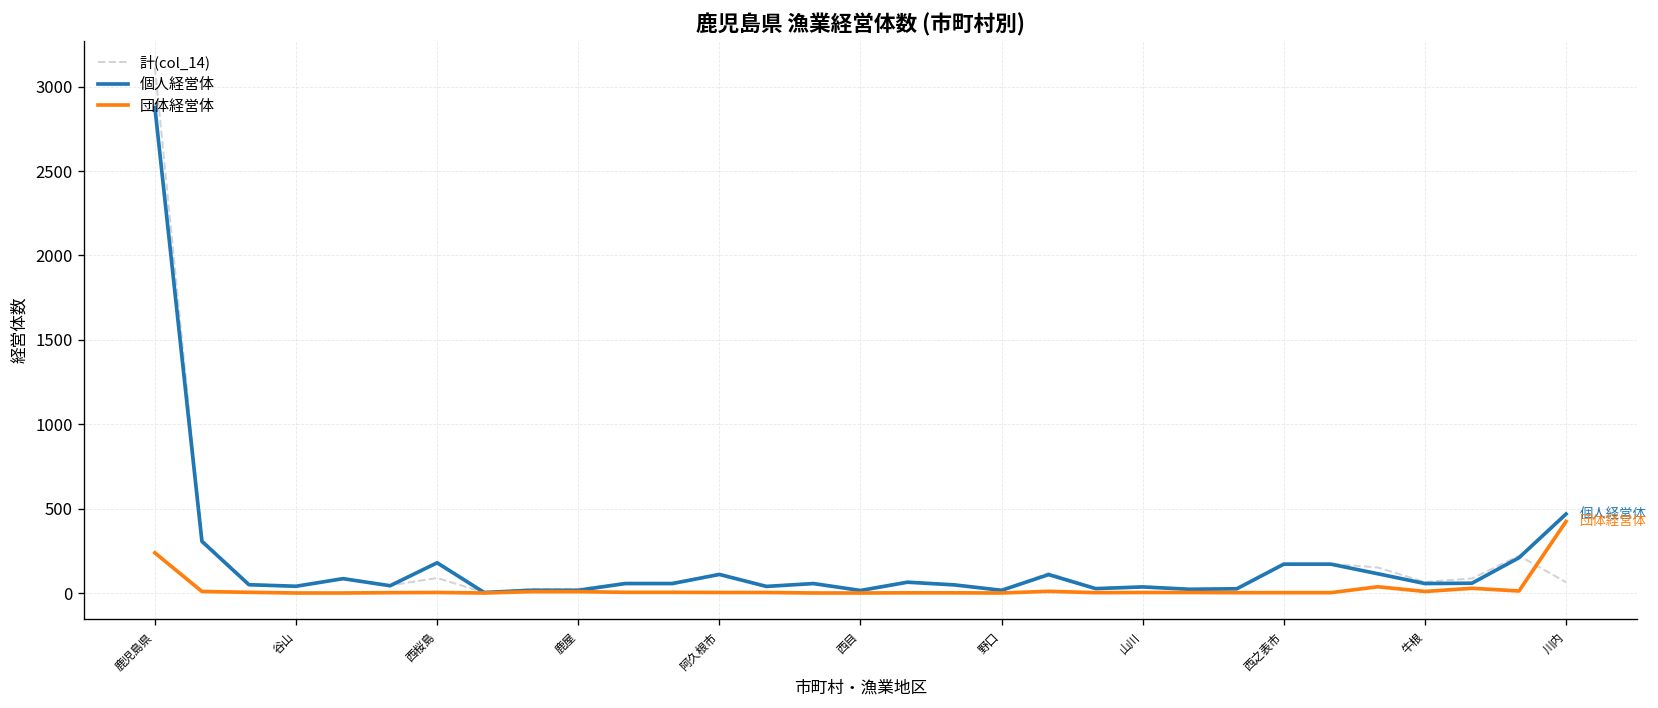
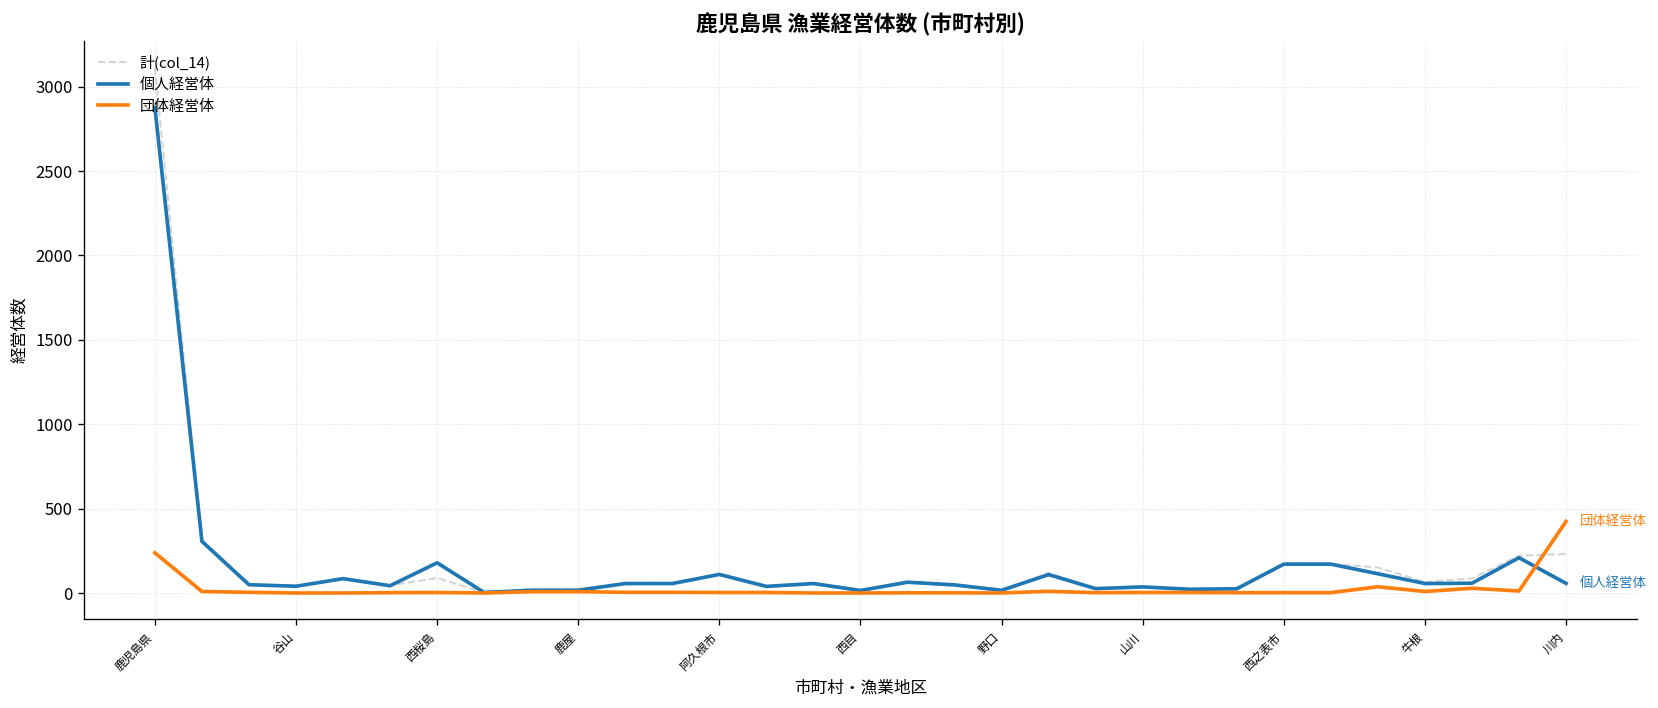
計(col_14), 川内: 60 -> 230
個人経営体, 川内: 470 -> 60
